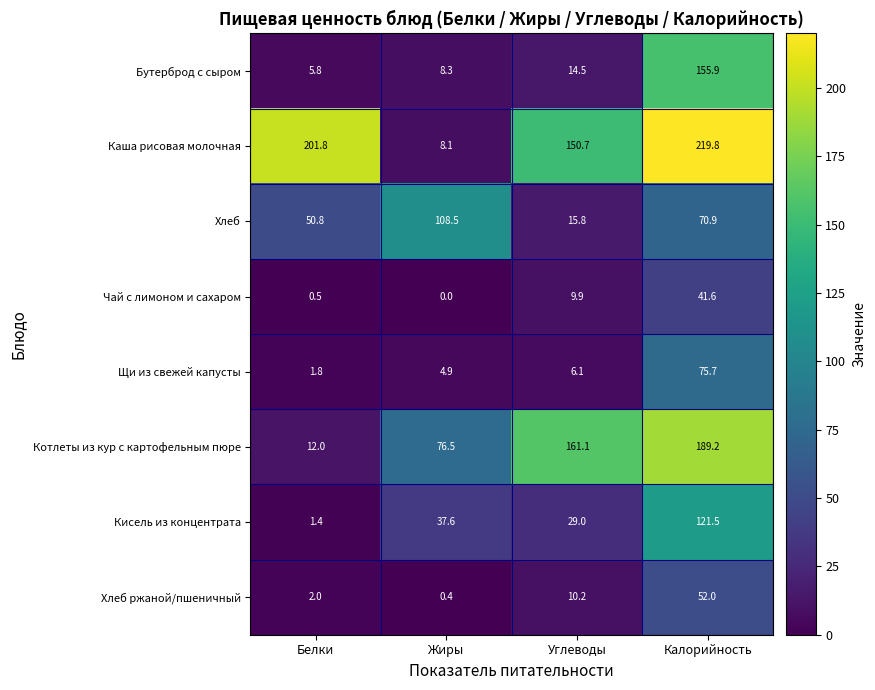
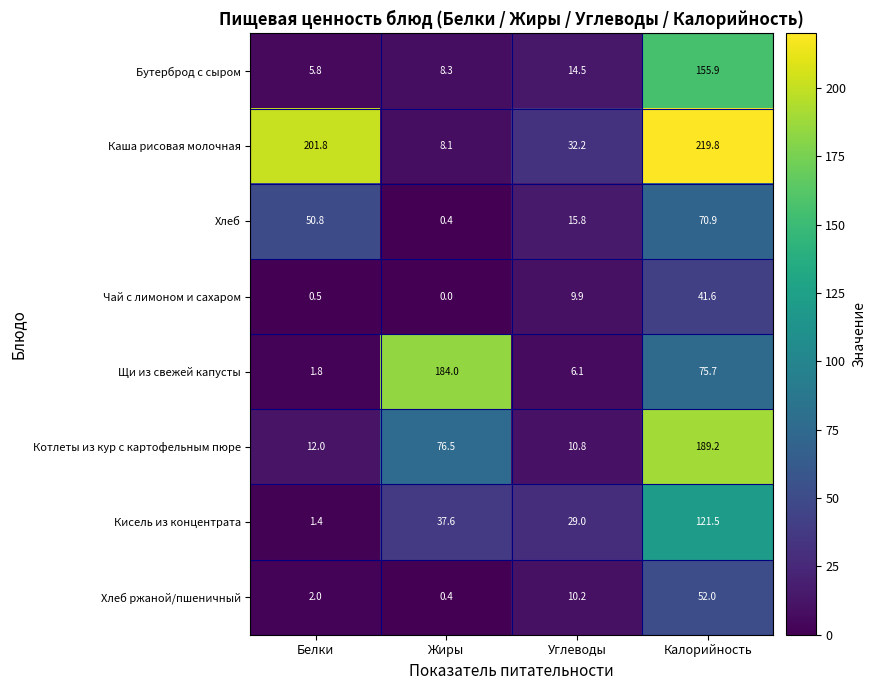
Каша рисовая молочная, Углеводы: 150.7 -> 32.2
Хлеб, Жиры: 108.5 -> 0.4
Щи из свежей капусты, Жиры: 4.9 -> 184.0
Котлеты из кур с картофельным пюре, Углеводы: 161.1 -> 10.8
